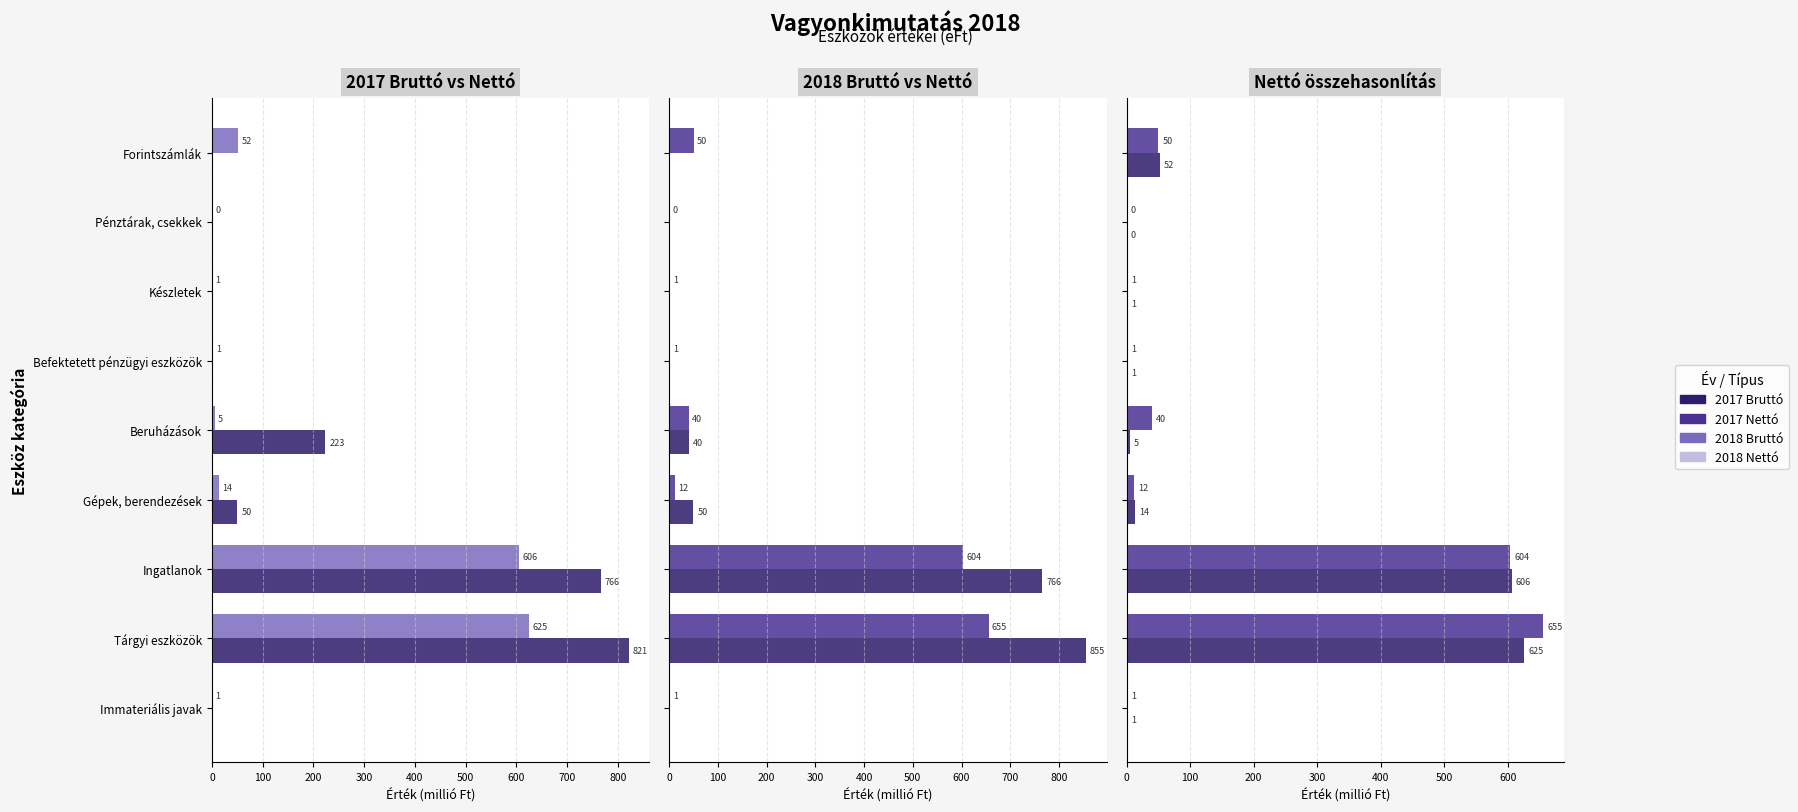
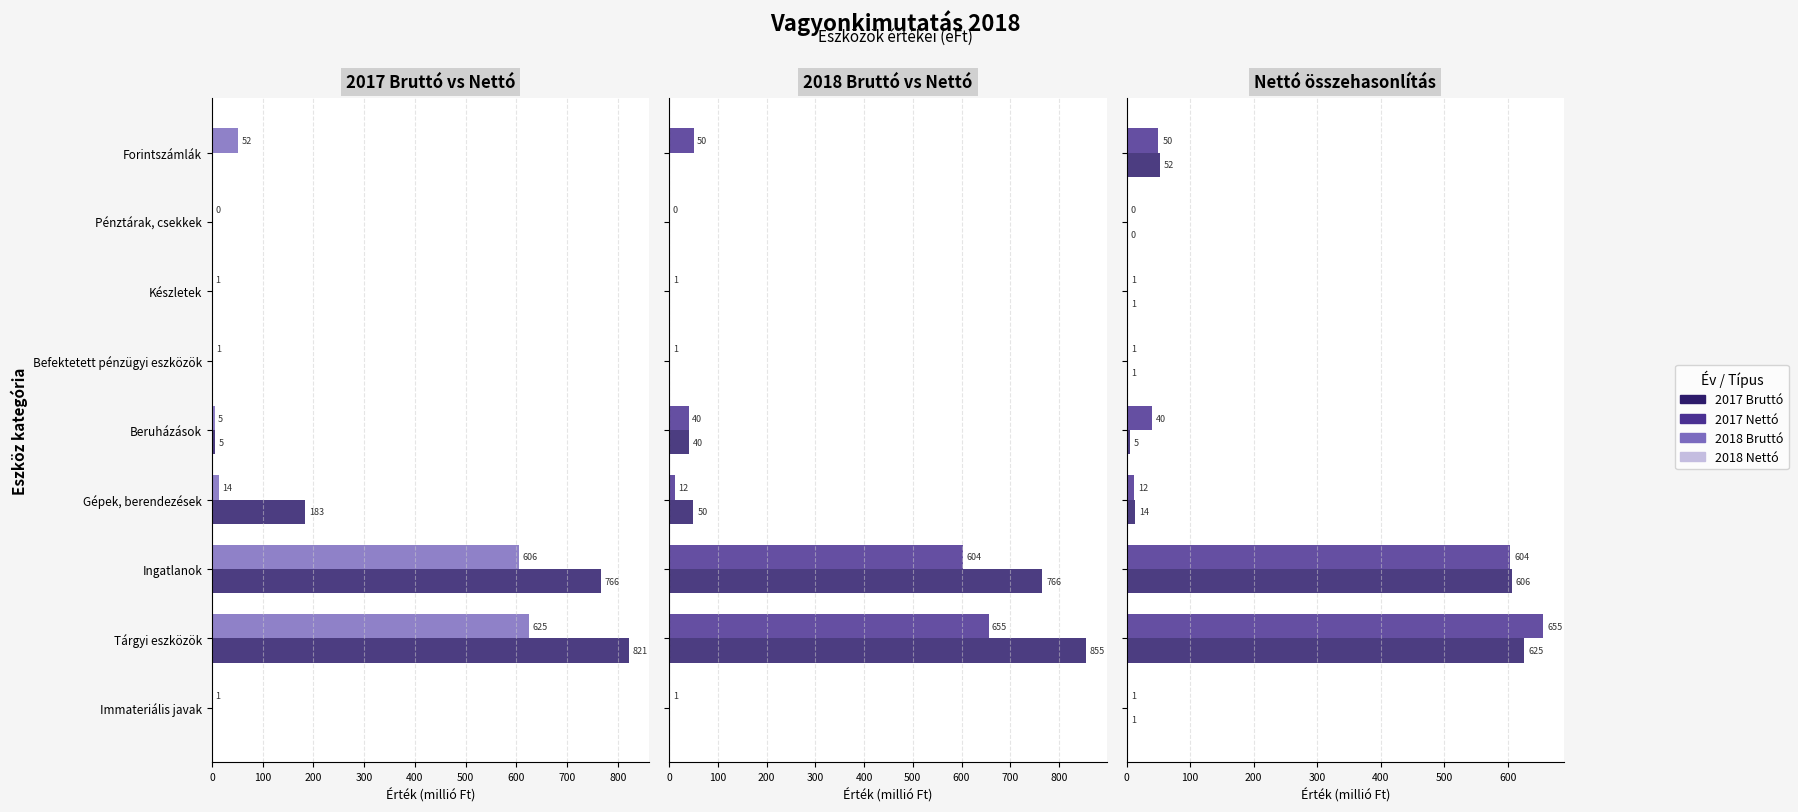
2017 Bruttó vs Nettó, 2017 Bruttó, Beruházások: 223 -> 5
2017 Bruttó vs Nettó, 2017 Bruttó, Gépek, berendezések: 50 -> 183
